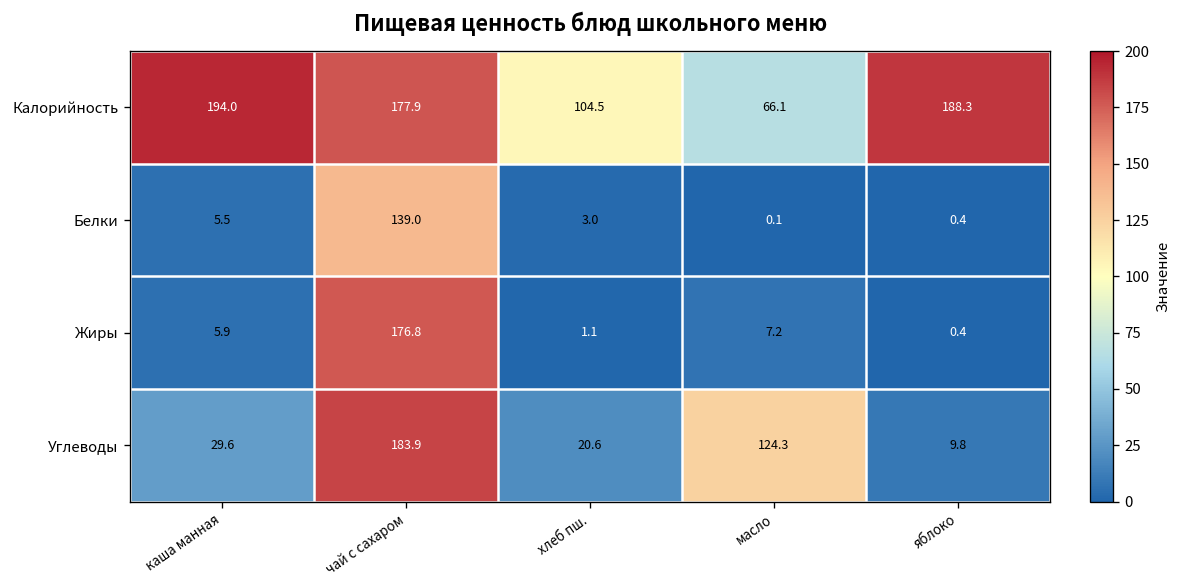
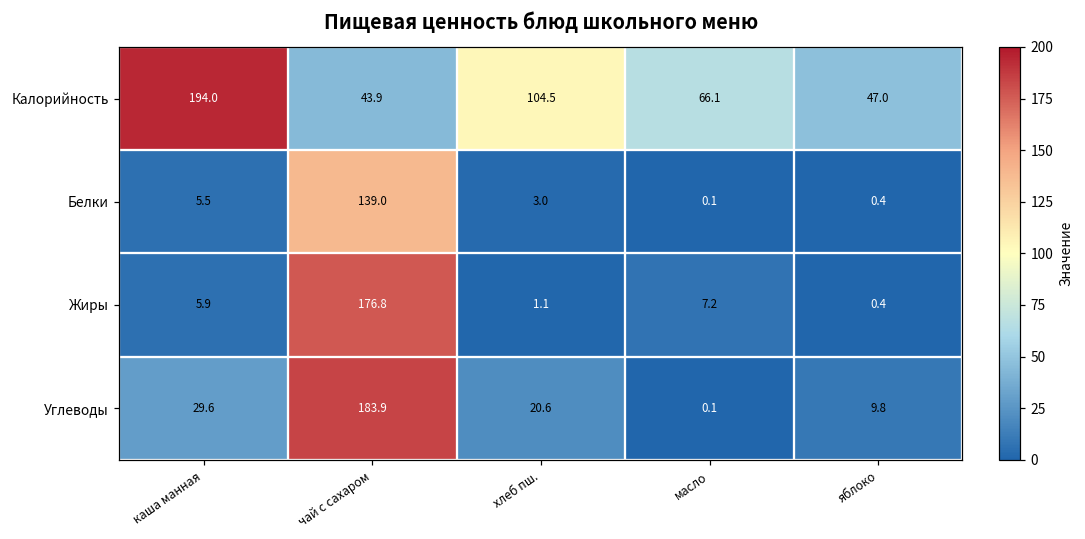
Калорийность, чай с сахаром: 177.9 -> 43.9
Калорийность, яблоко: 188.3 -> 47.0
Углеводы, масло: 124.3 -> 0.1
